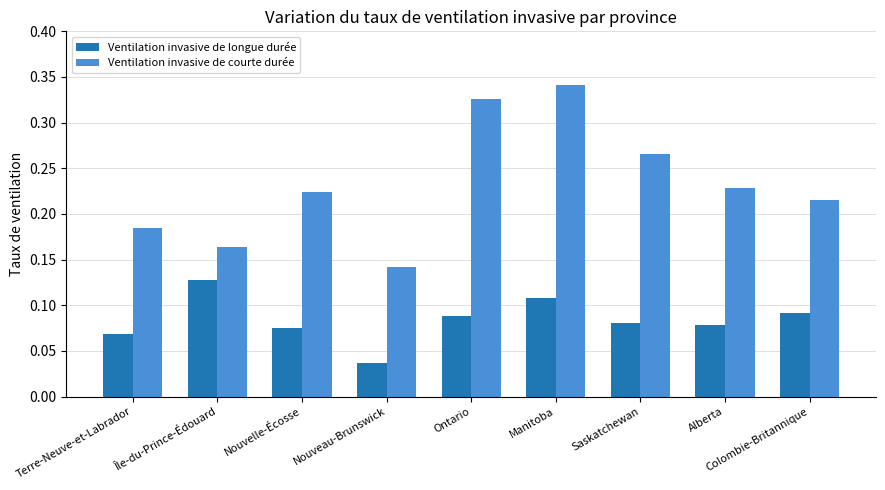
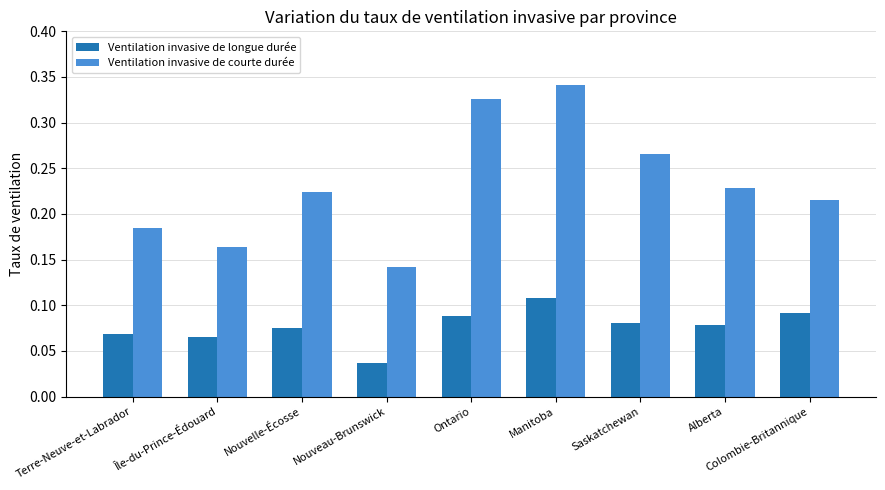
Ventilation invasive de longue durée, Île-du-Prince-Édouard: 0.13 -> 0.07
